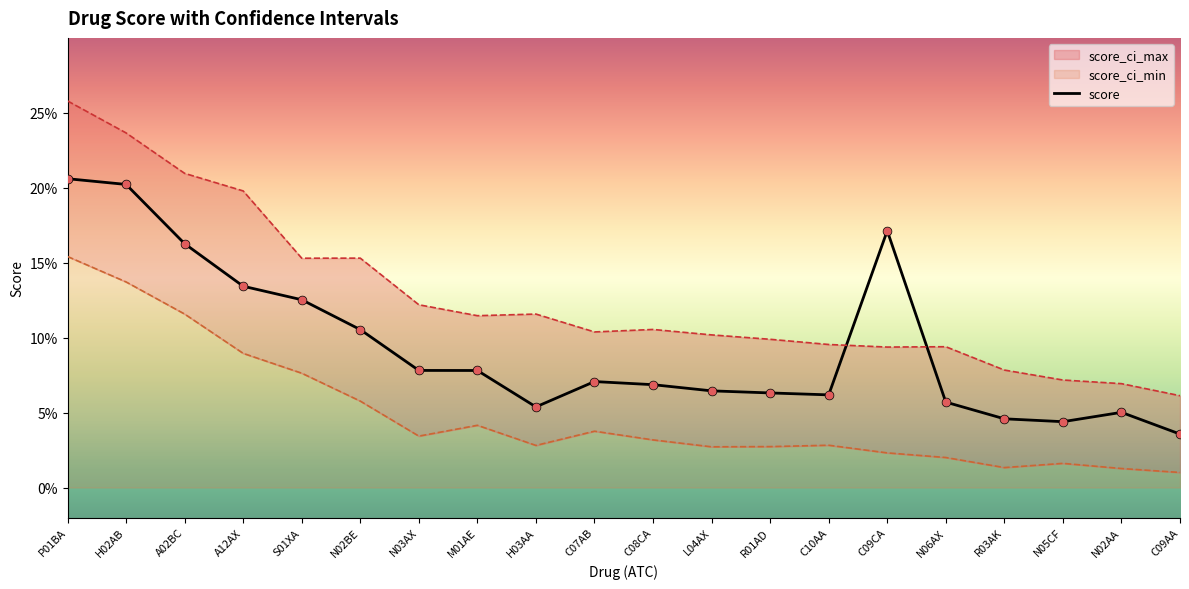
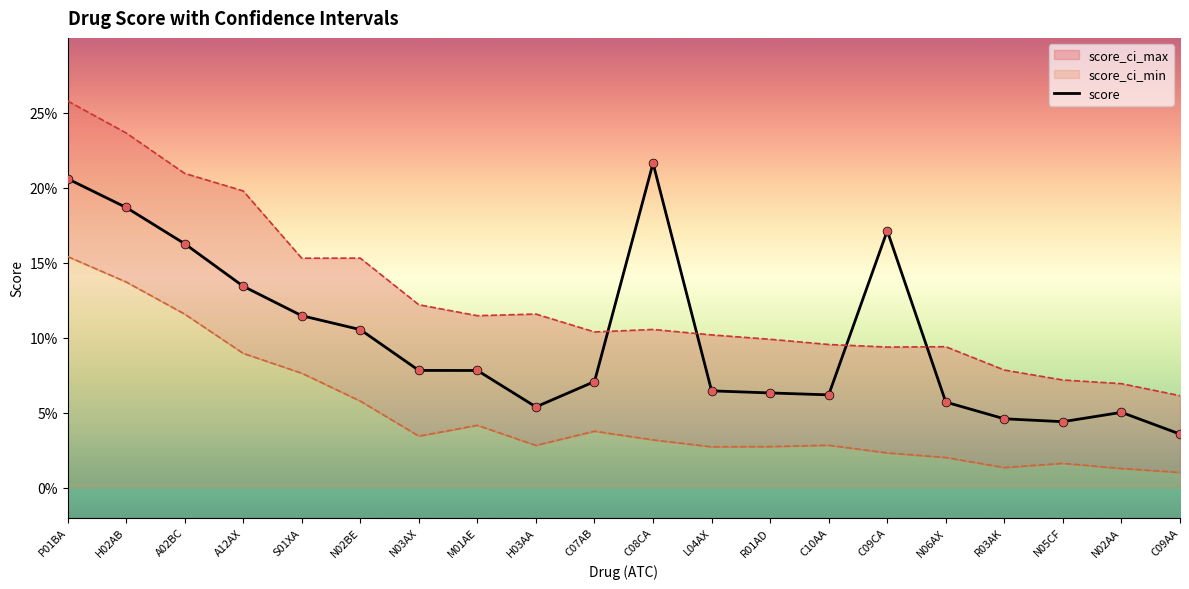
score, H02AB: 20.2% -> 18.7%
score, S01XA: 12.5% -> 11.5%
score, C08CA: 6.9% -> 21.6%
